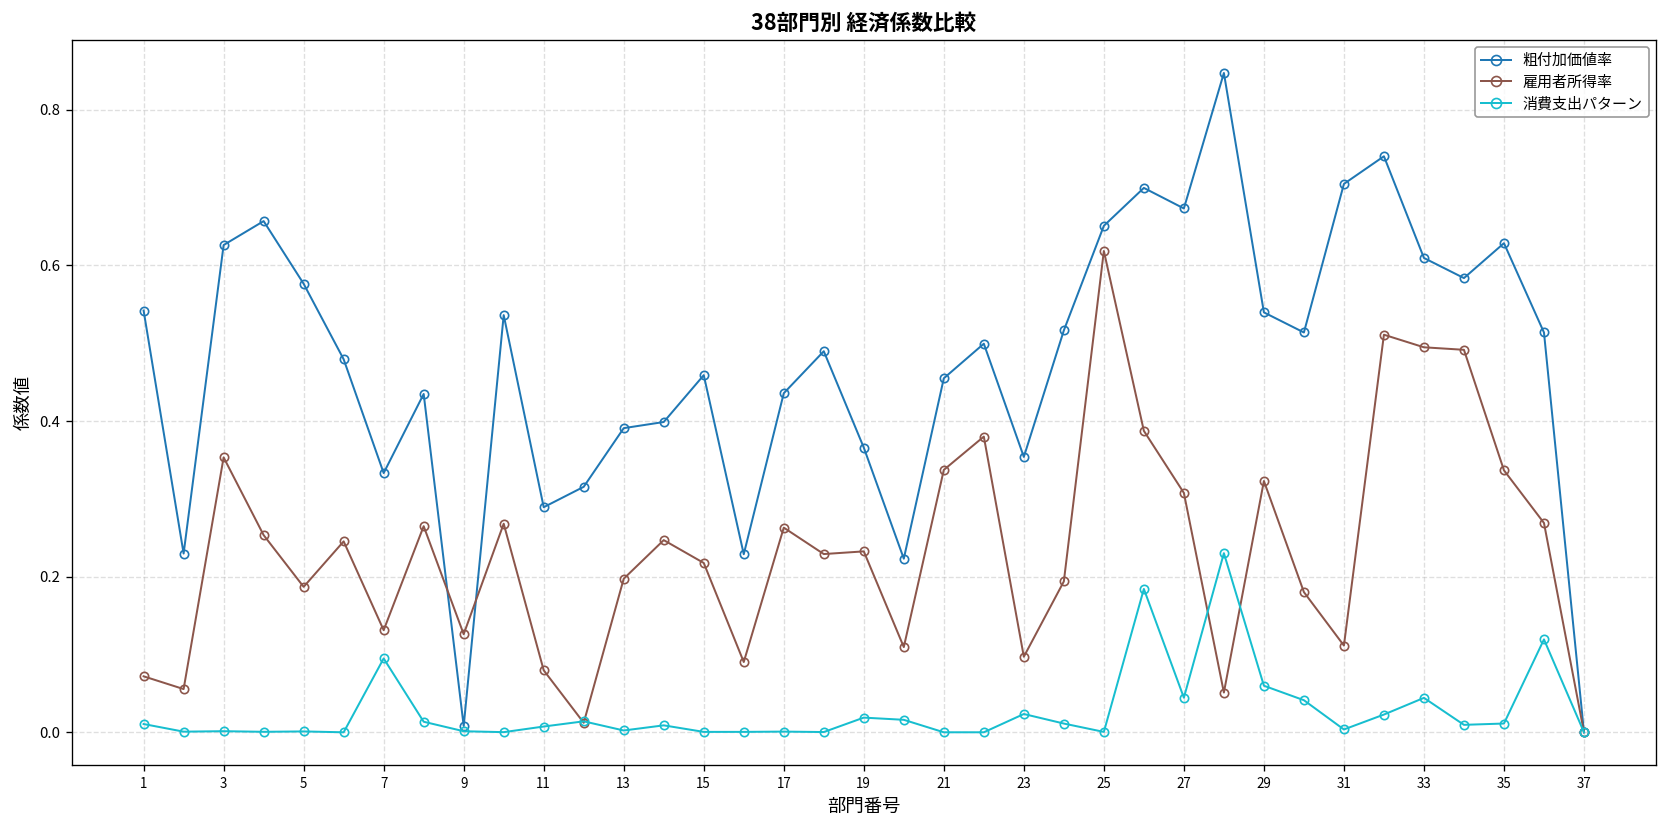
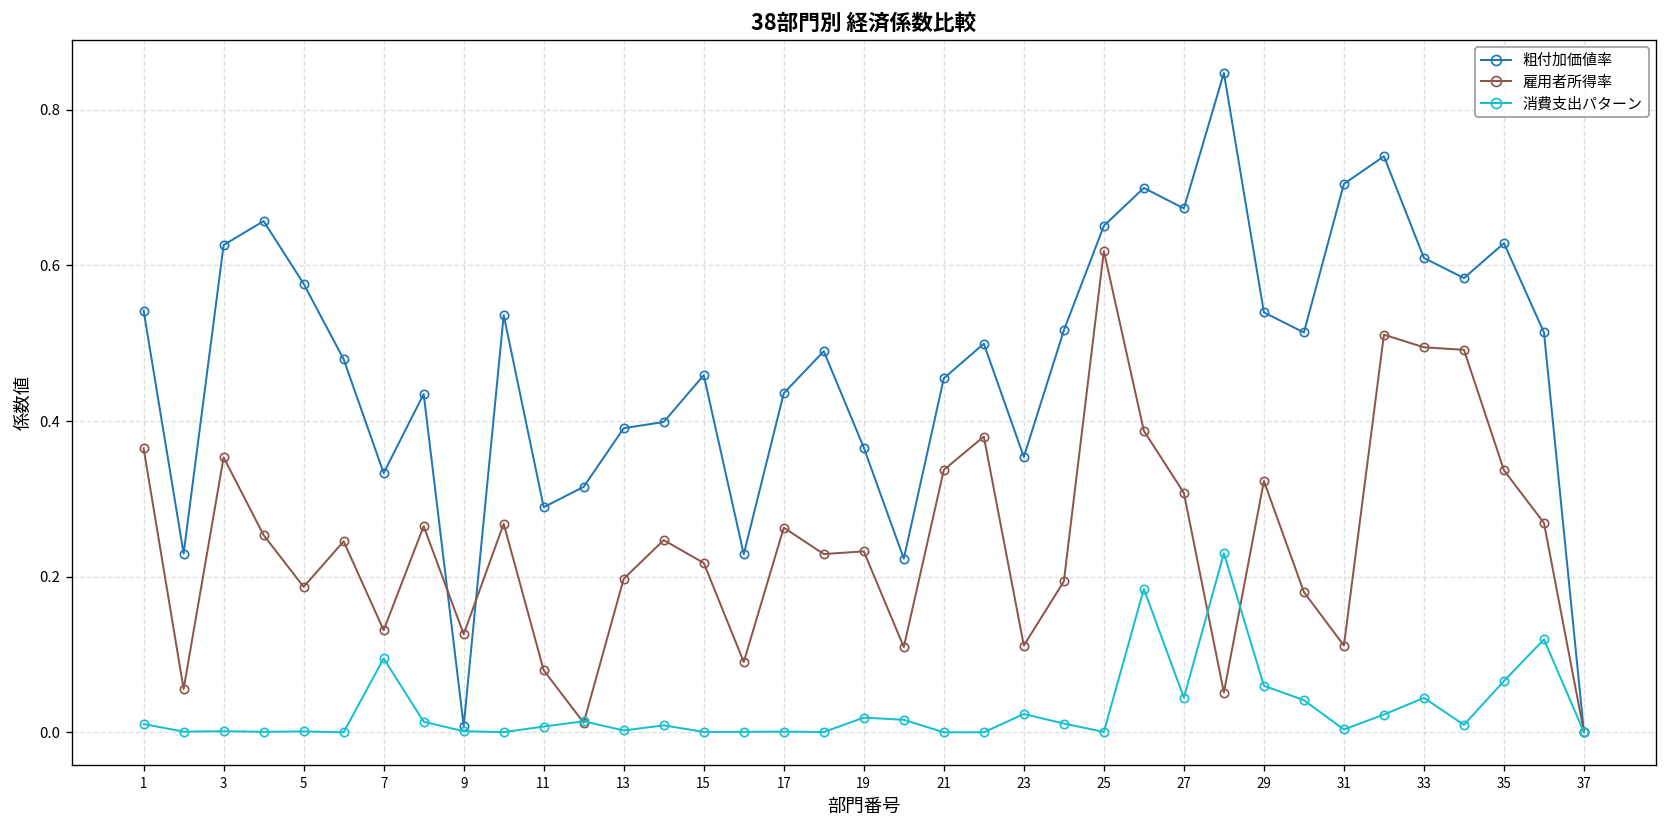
雇用者所得率, 1: 0.07 -> 0.36
雇用者所得率, 23: 0.10 -> 0.11
消費支出パターン, 35: 0.01 -> 0.07
